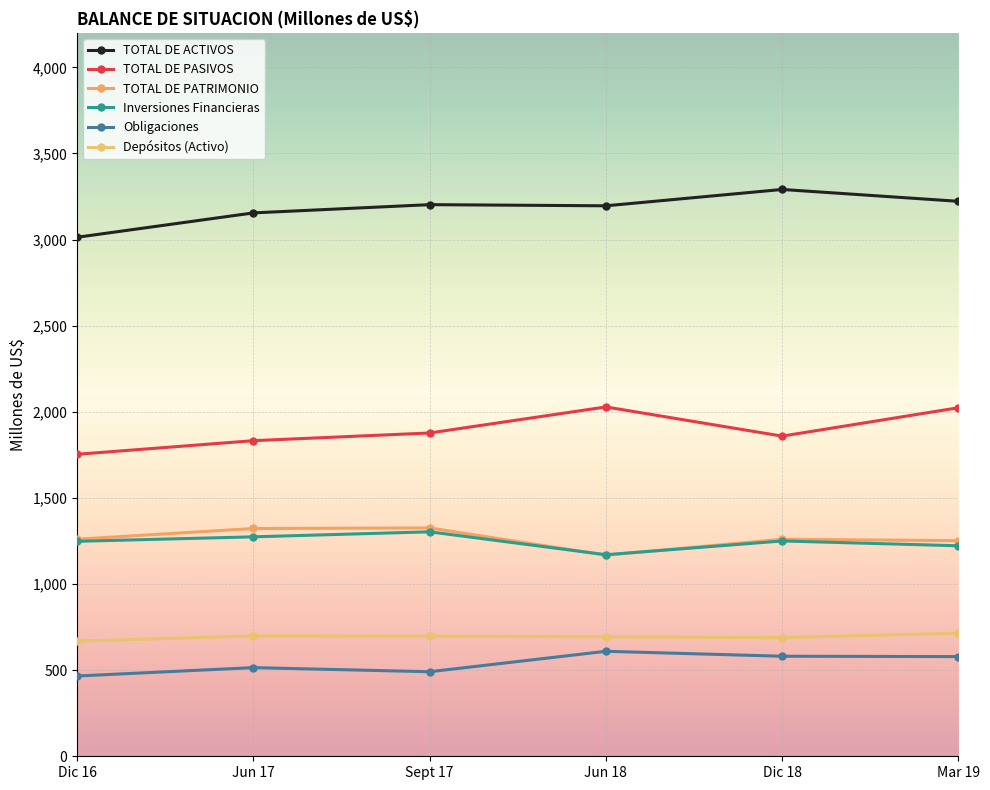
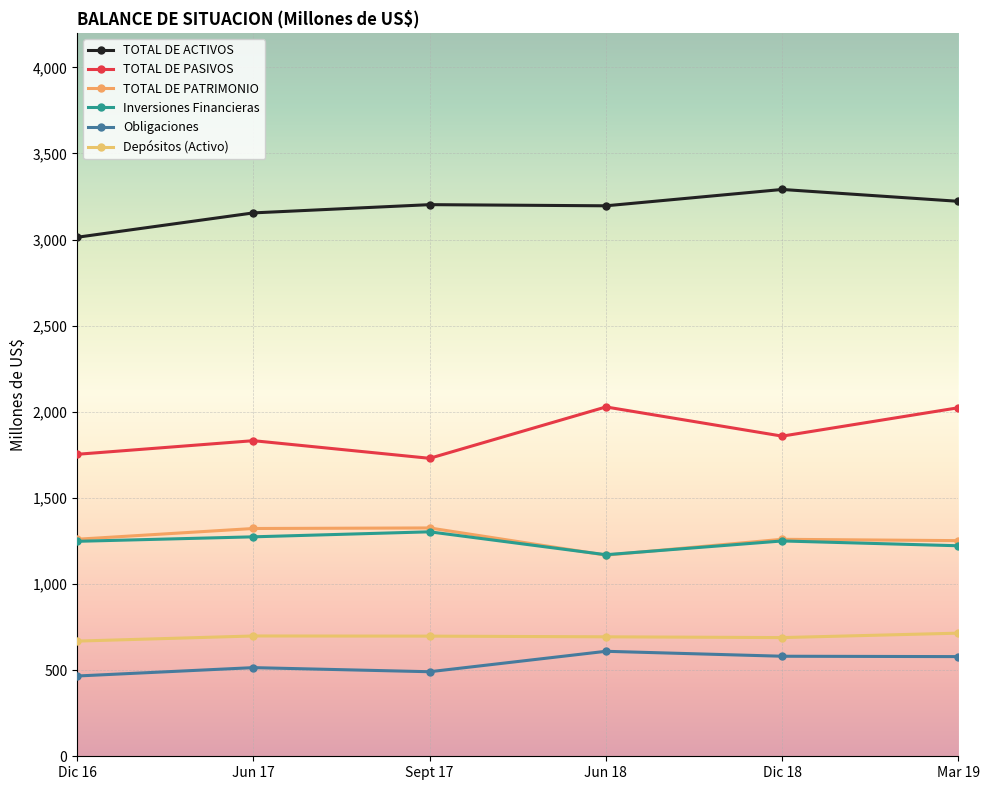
TOTAL DE PASIVOS, Sept 17: 1,880 -> 1,730
